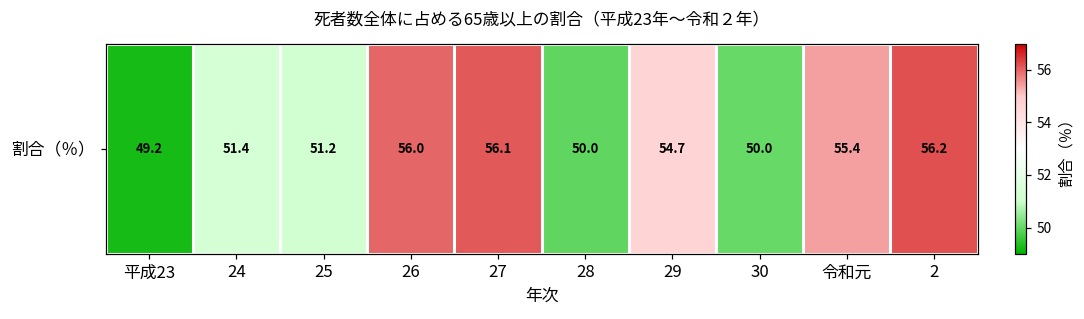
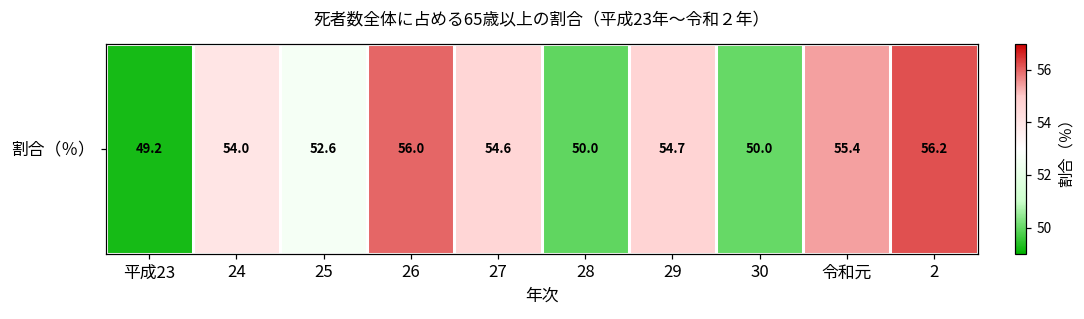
割合（％）, 24: 51.4 -> 54.0
割合（％）, 25: 51.2 -> 52.6
割合（％）, 27: 56.1 -> 54.6
